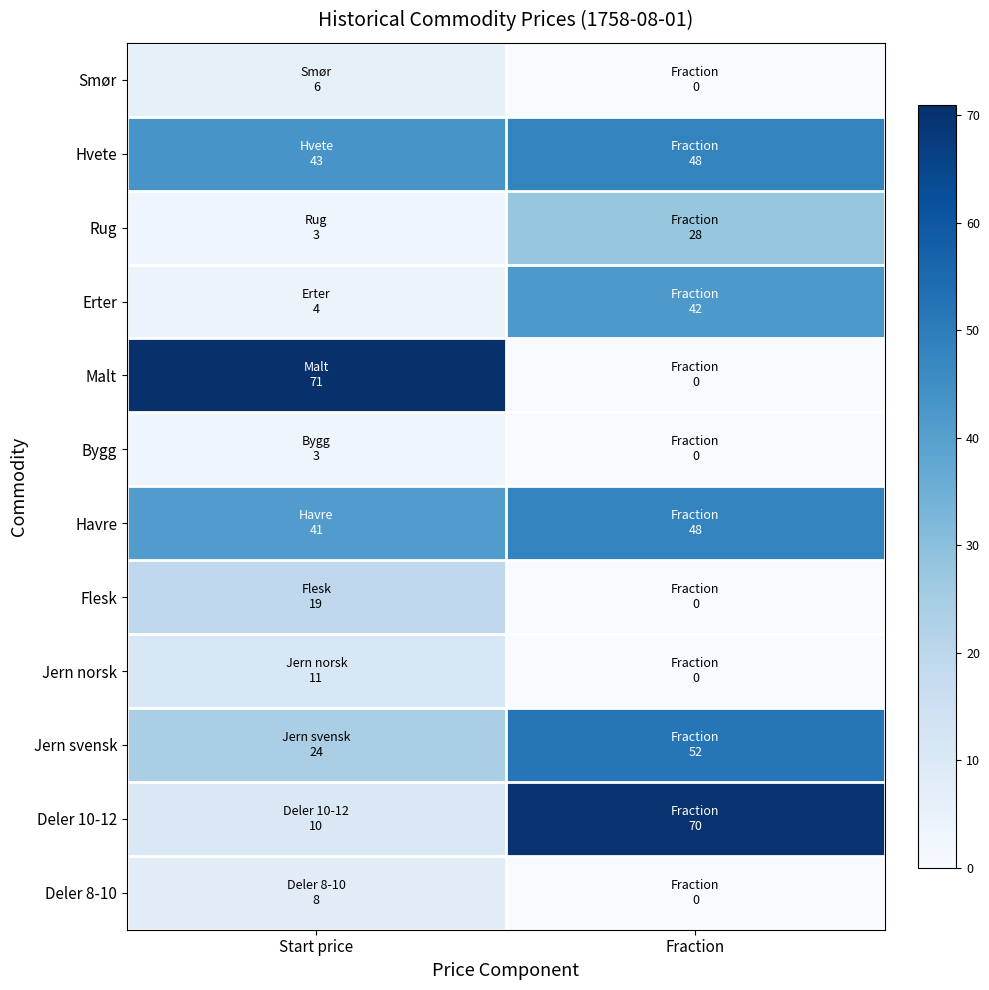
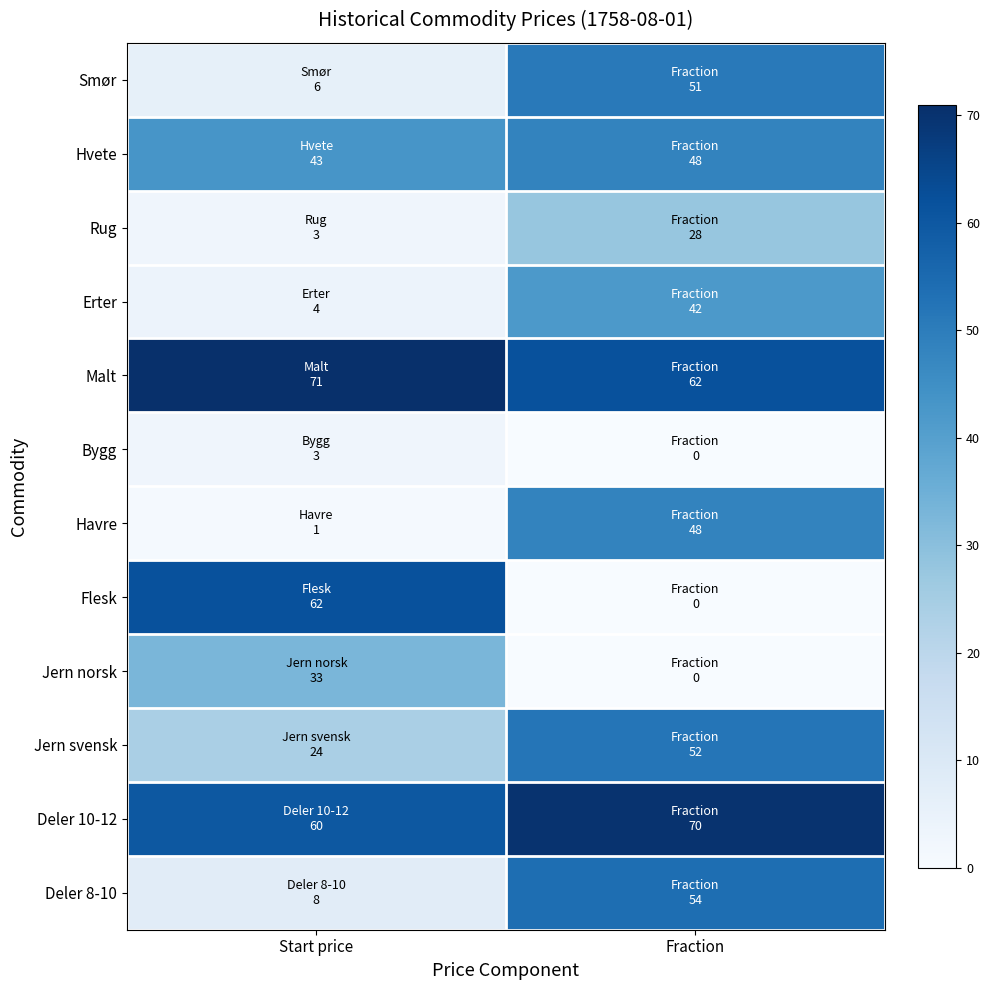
Smør, Fraction: 0 -> 51
Malt, Fraction: 0 -> 62
Havre, Start price: 41 -> 1
Flesk, Start price: 19 -> 62
Jern norsk, Start price: 11 -> 33
Deler 10-12, Start price: 10 -> 60
Deler 8-10, Fraction: 0 -> 54
